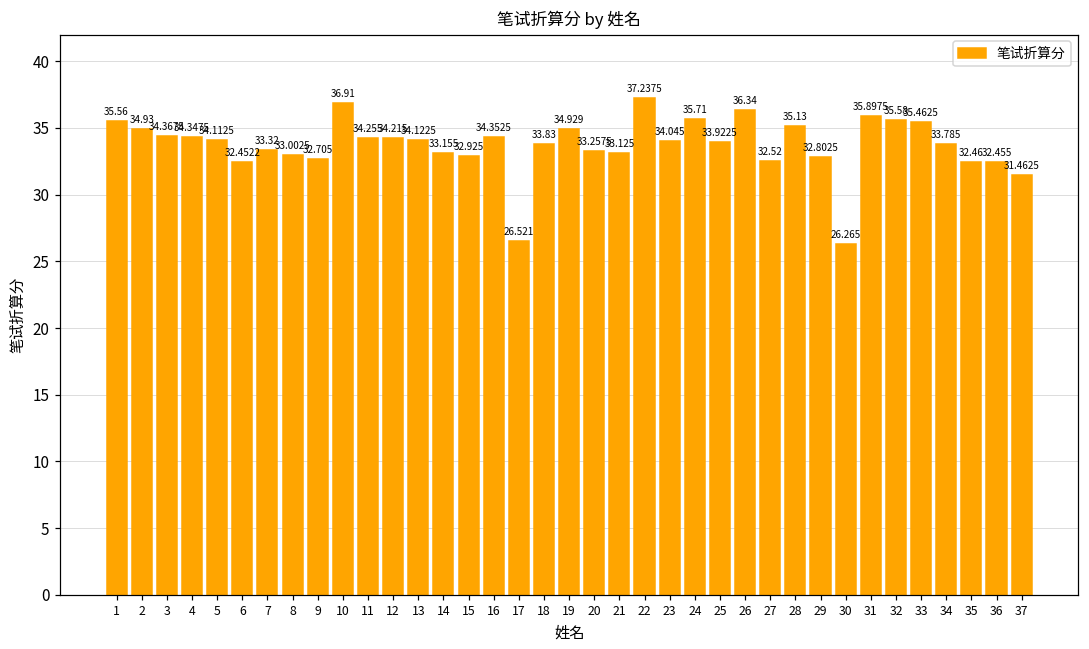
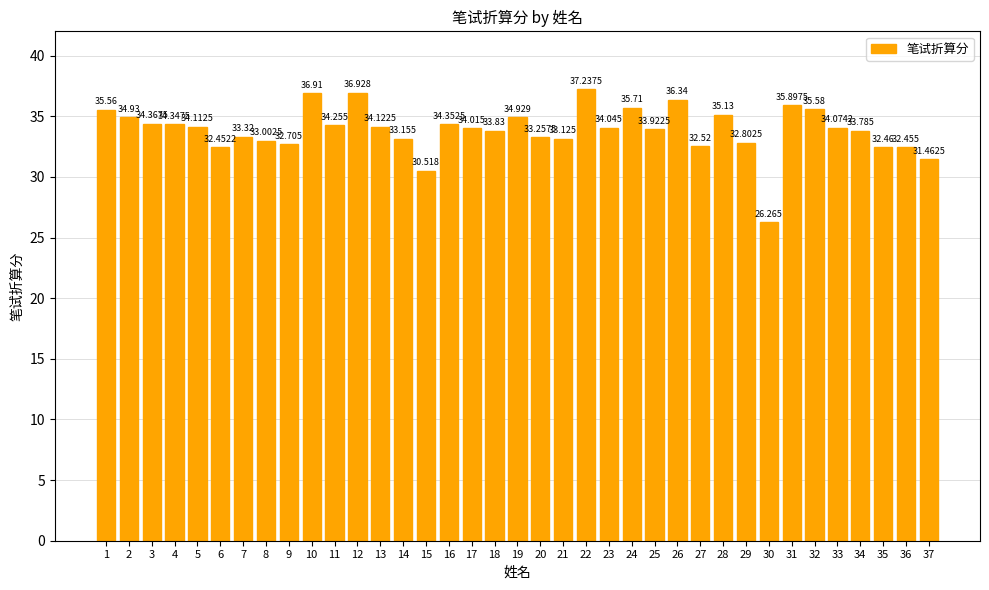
12: 34.215 -> 36.928
15: 32.925 -> 30.518
17: 26.521 -> 34.015
33: 35.4625 -> 34.0742
